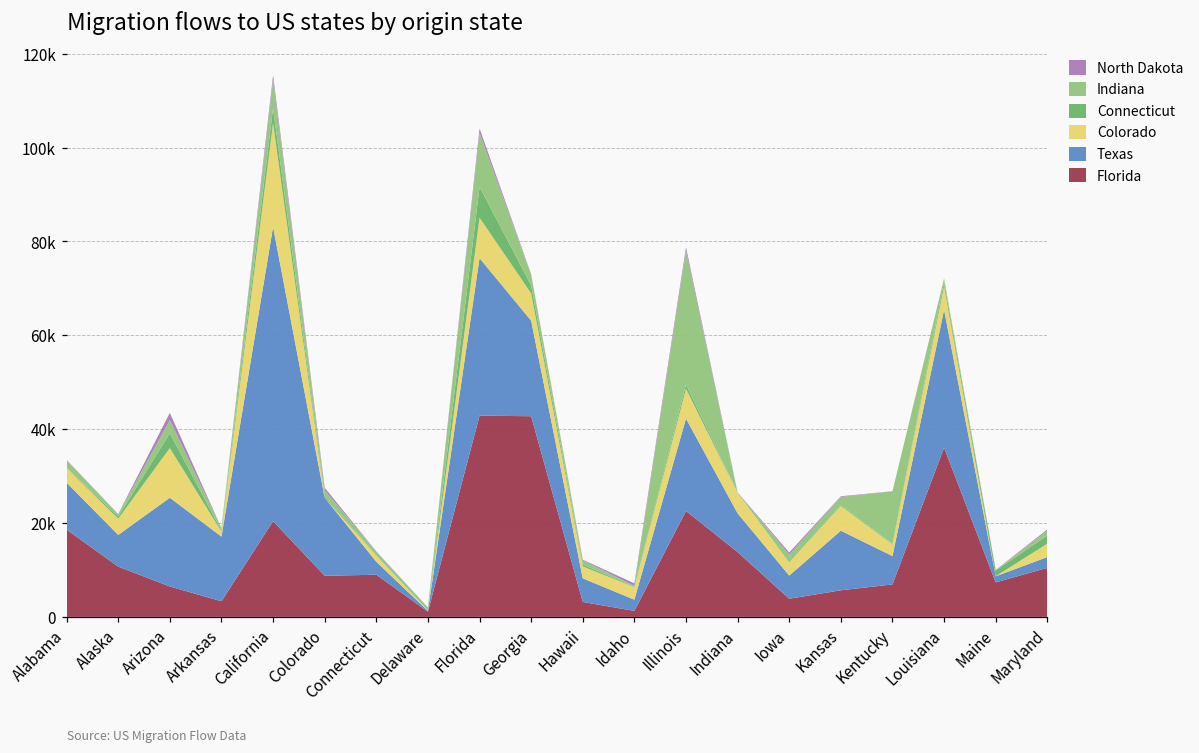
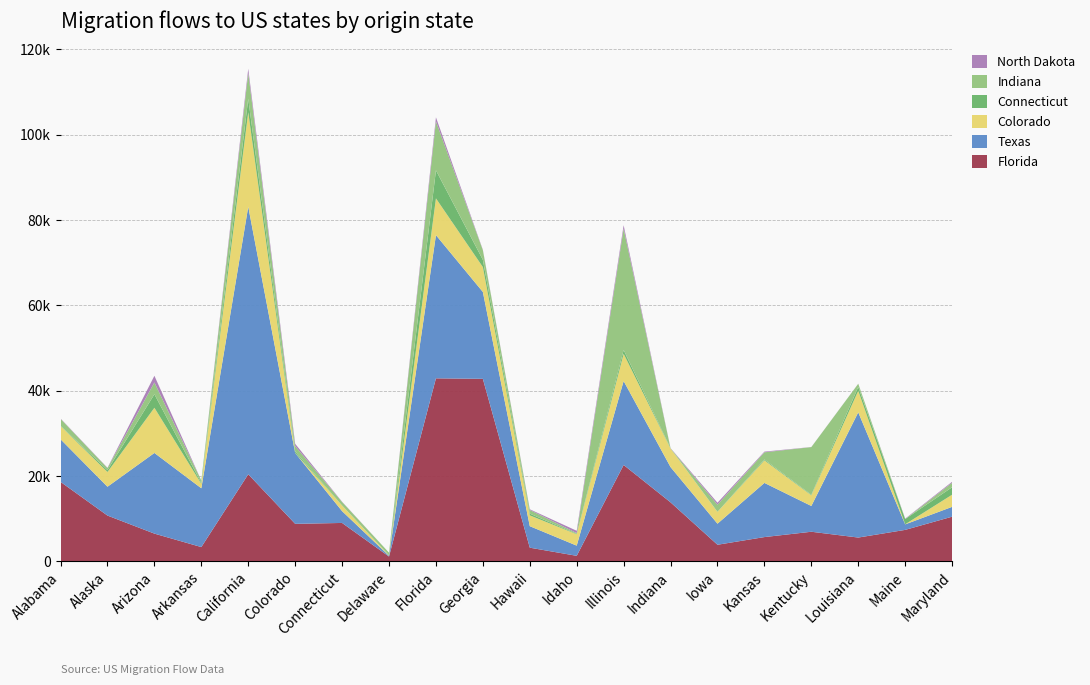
Florida, Louisiana: 36000 -> 6000
